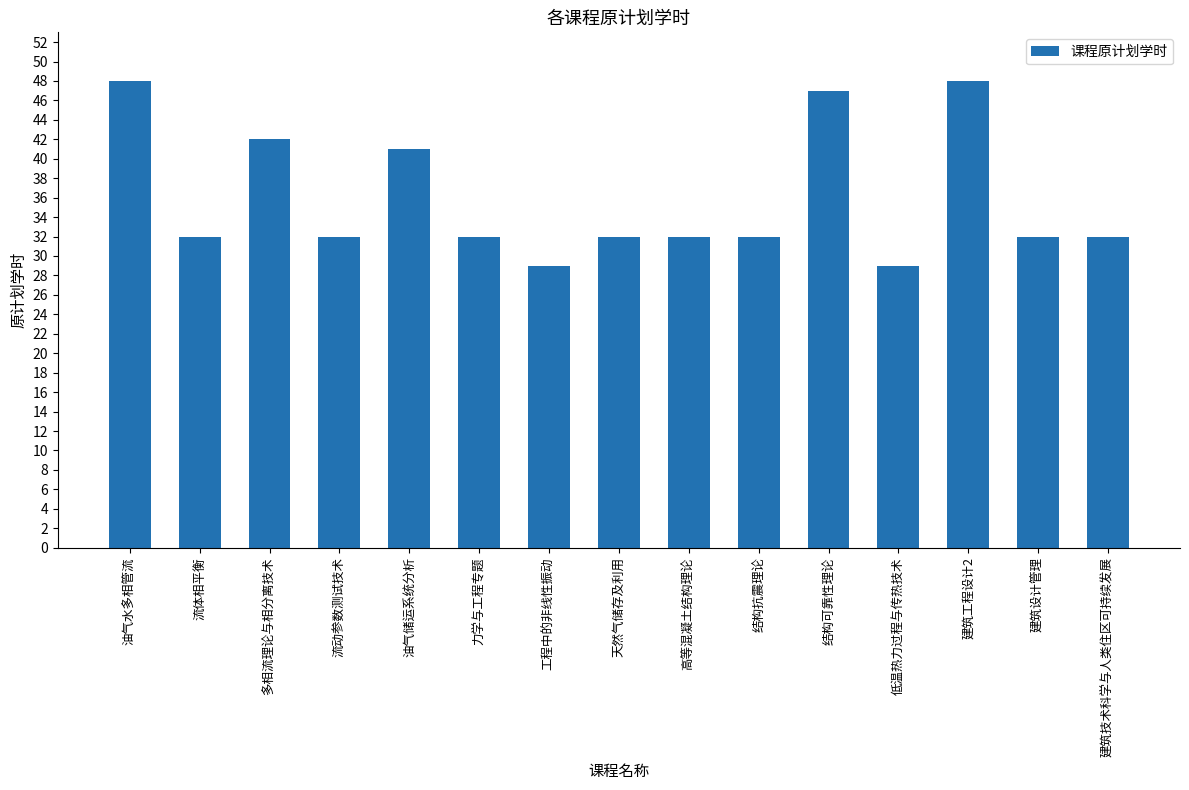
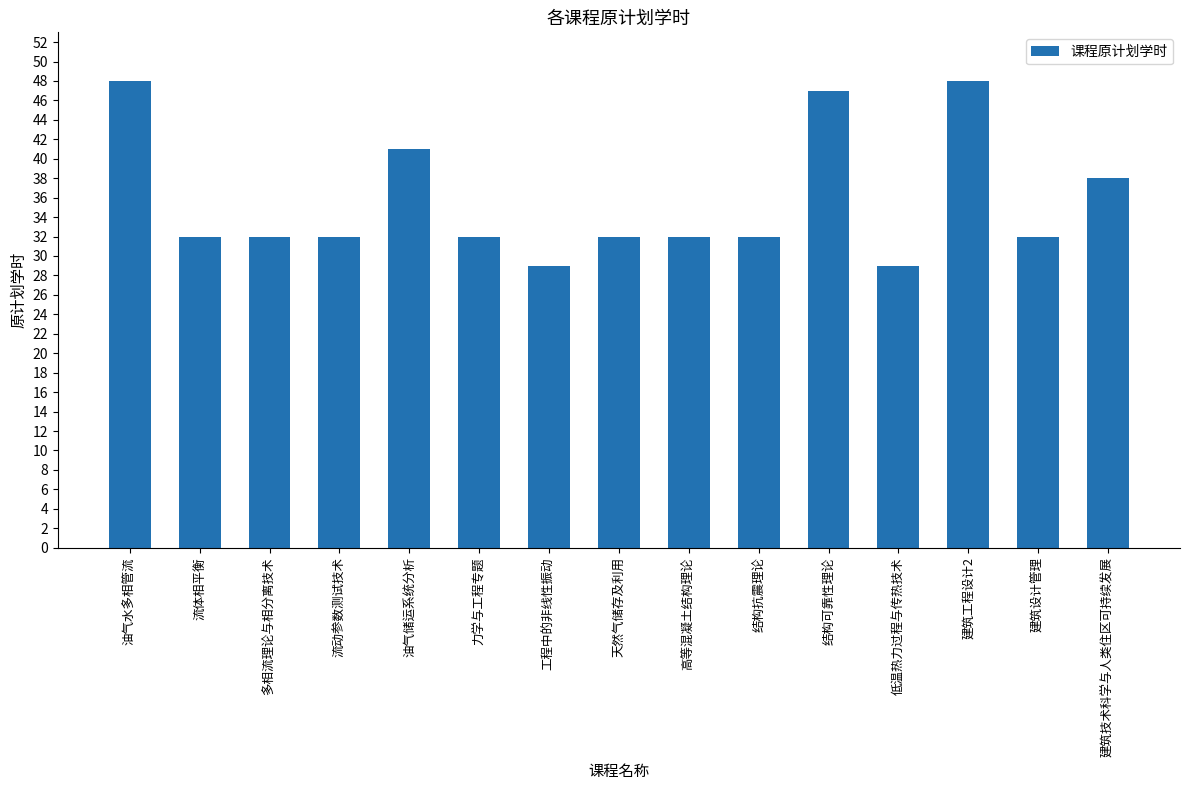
多相流理论与相分离技术: 42 -> 32
建筑技术科学与人类住区可持续发展: 32 -> 38
